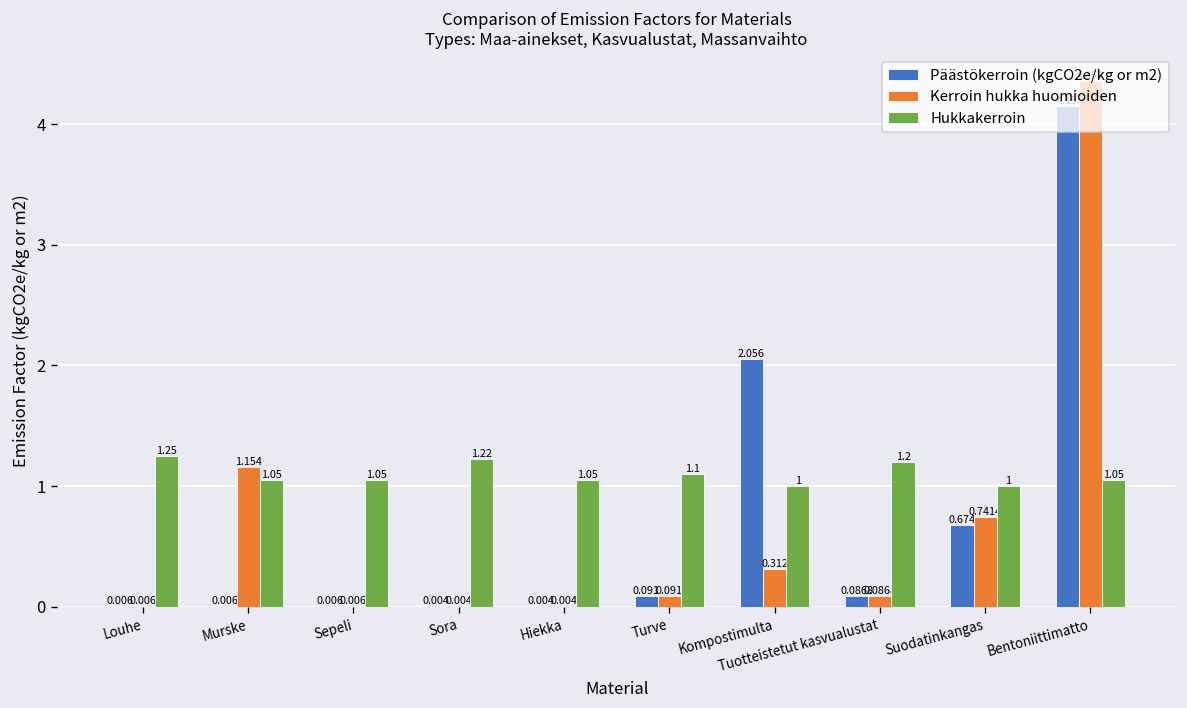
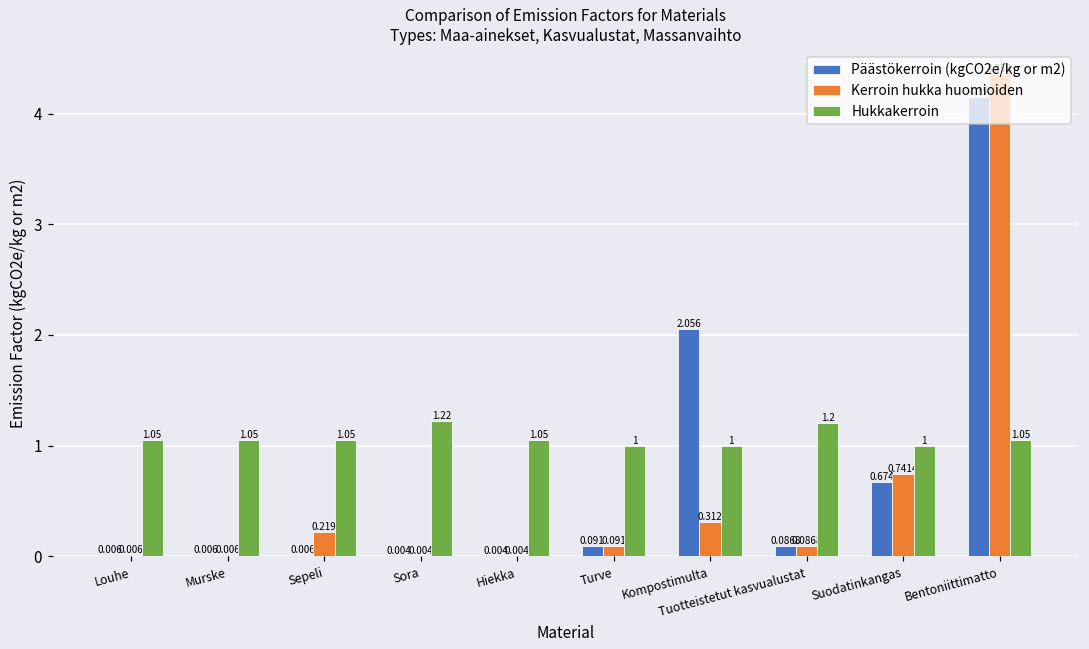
Hukkakerroin, Louhe: 1.25 -> 1.05
Kerroin hukka huomioiden, Murske: 1.154 -> 0.006
Kerroin hukka huomioiden, Sepeli: 0.006 -> 0.219
Hukkakerroin, Turve: 1.1 -> 1
